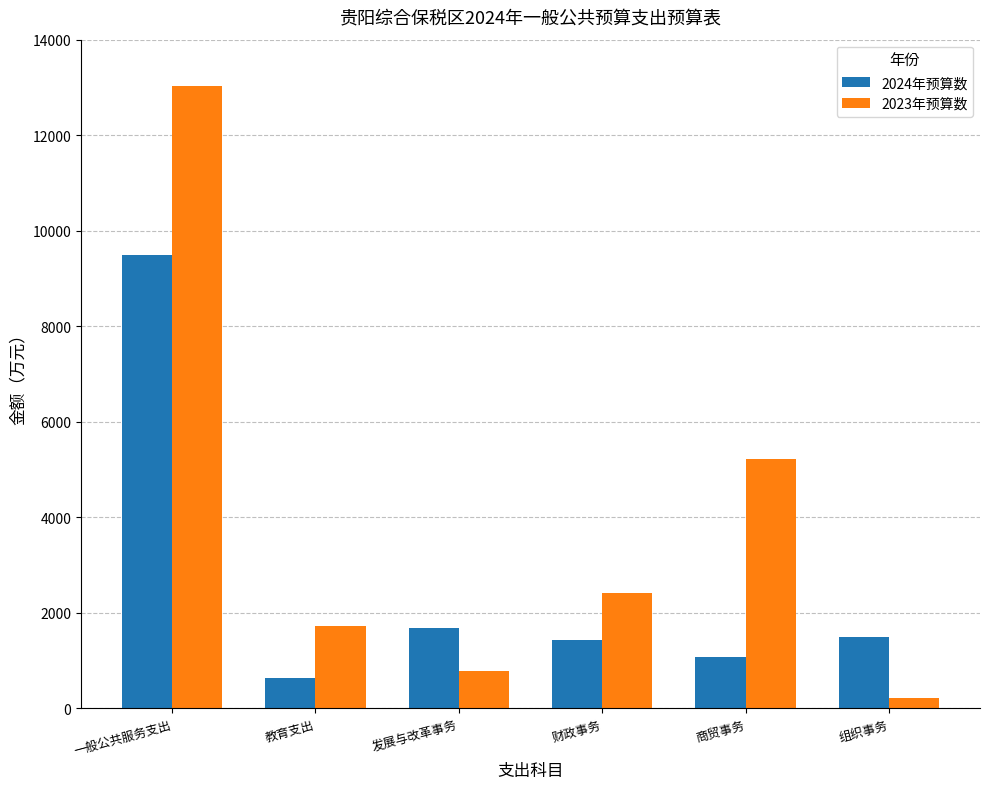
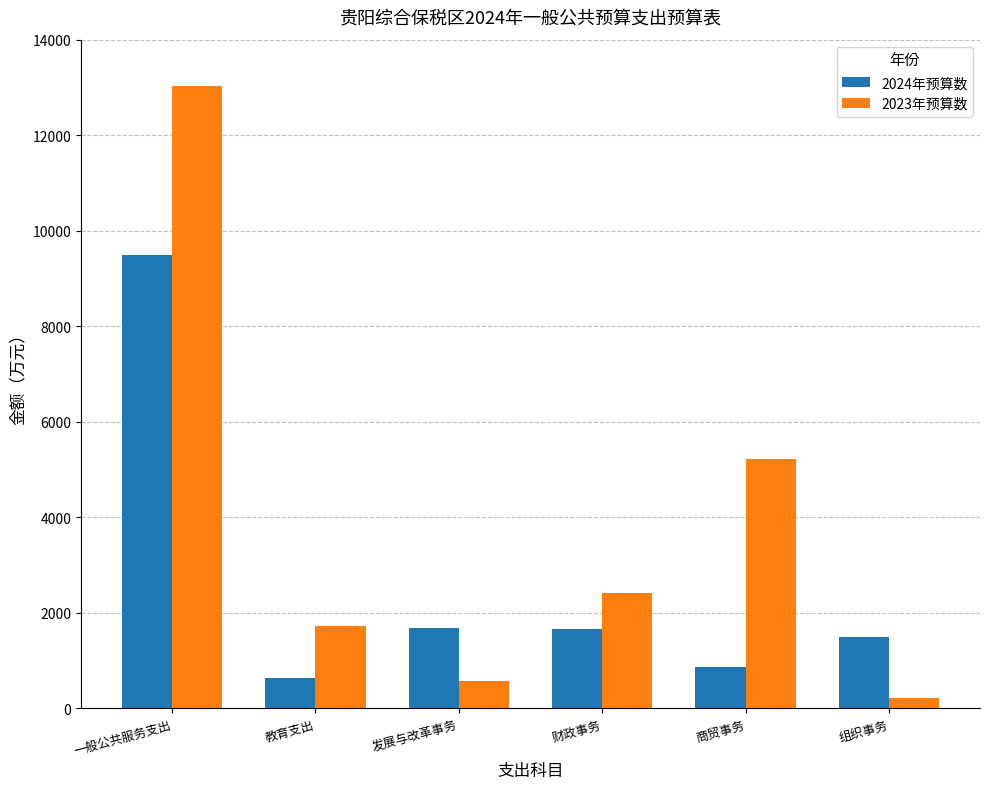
2023年预算数, 发展与改革事务: 800 -> 600
2024年预算数, 财政事务: 1400 -> 1700
2024年预算数, 商贸事务: 1100 -> 900
